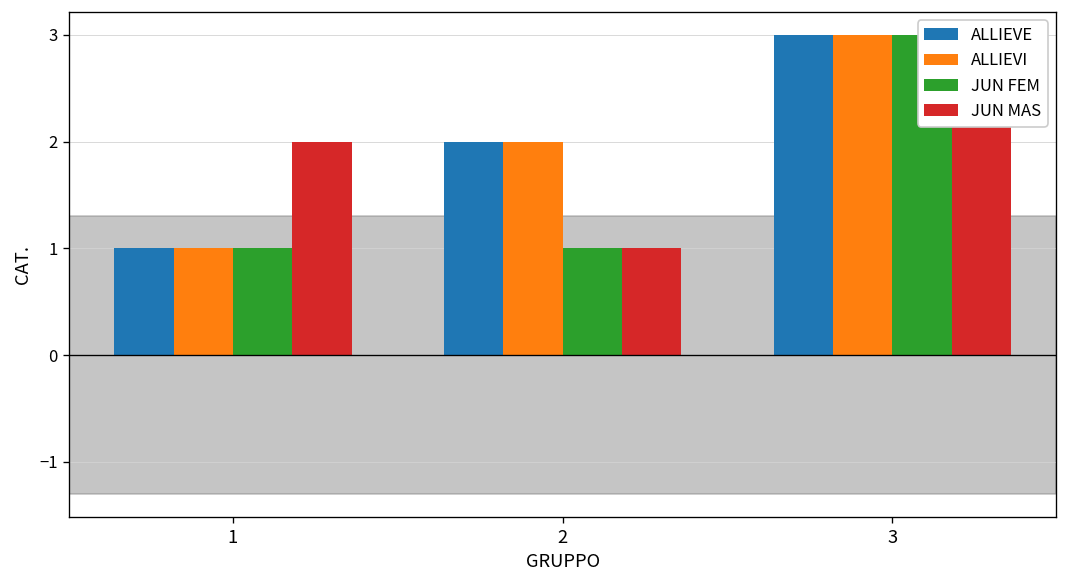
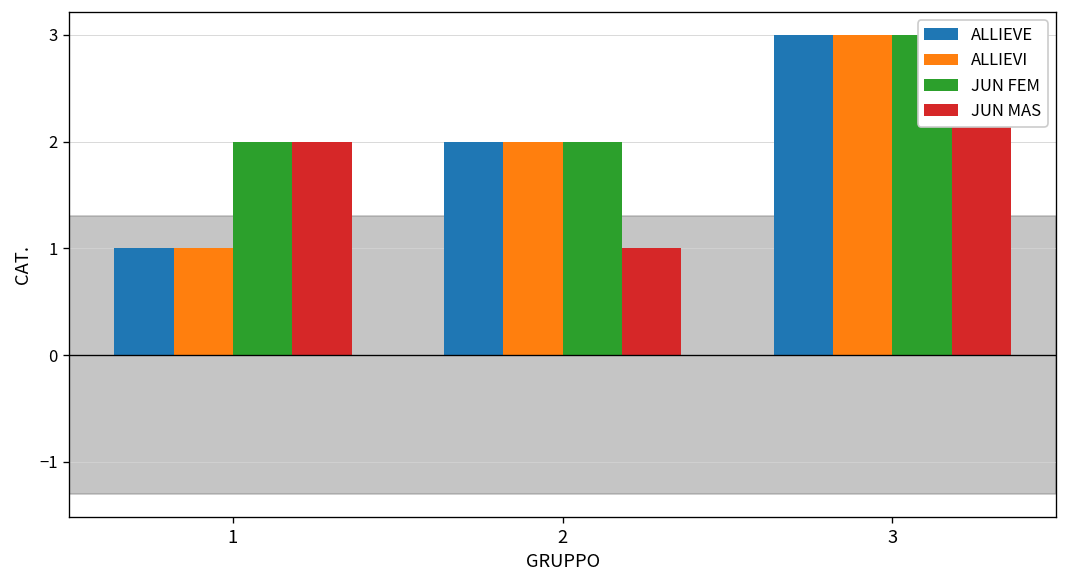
JUN FEM, 1: 1 -> 2
JUN FEM, 2: 1 -> 2
